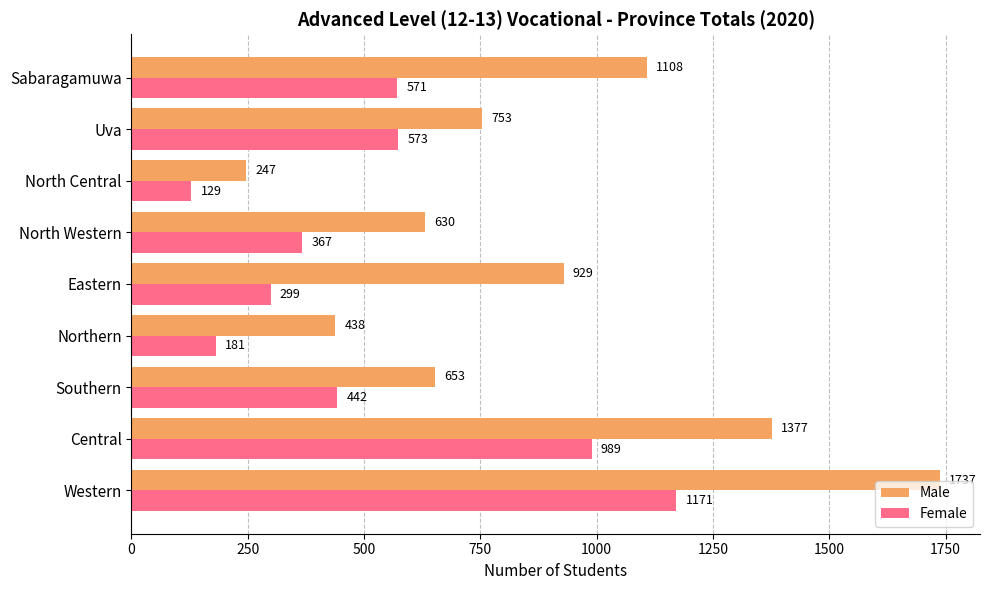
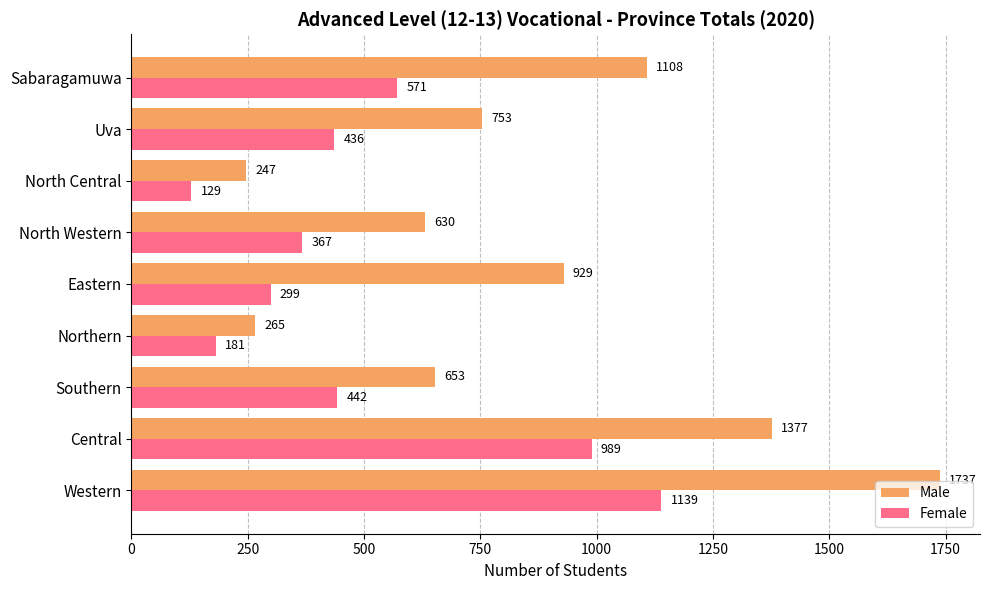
Female, Uva: 573 -> 436
Male, Northern: 438 -> 265
Female, Western: 1171 -> 1139
